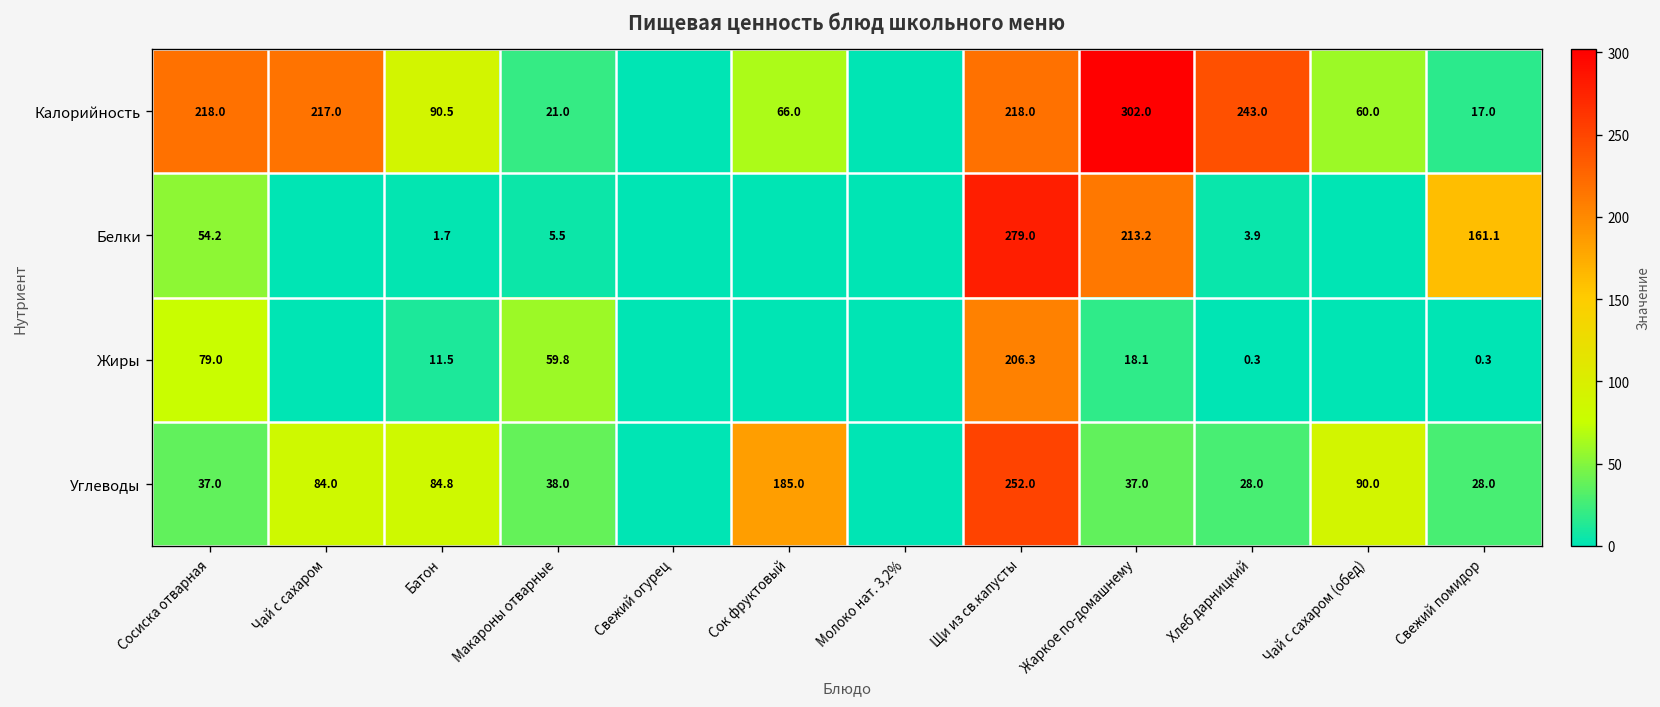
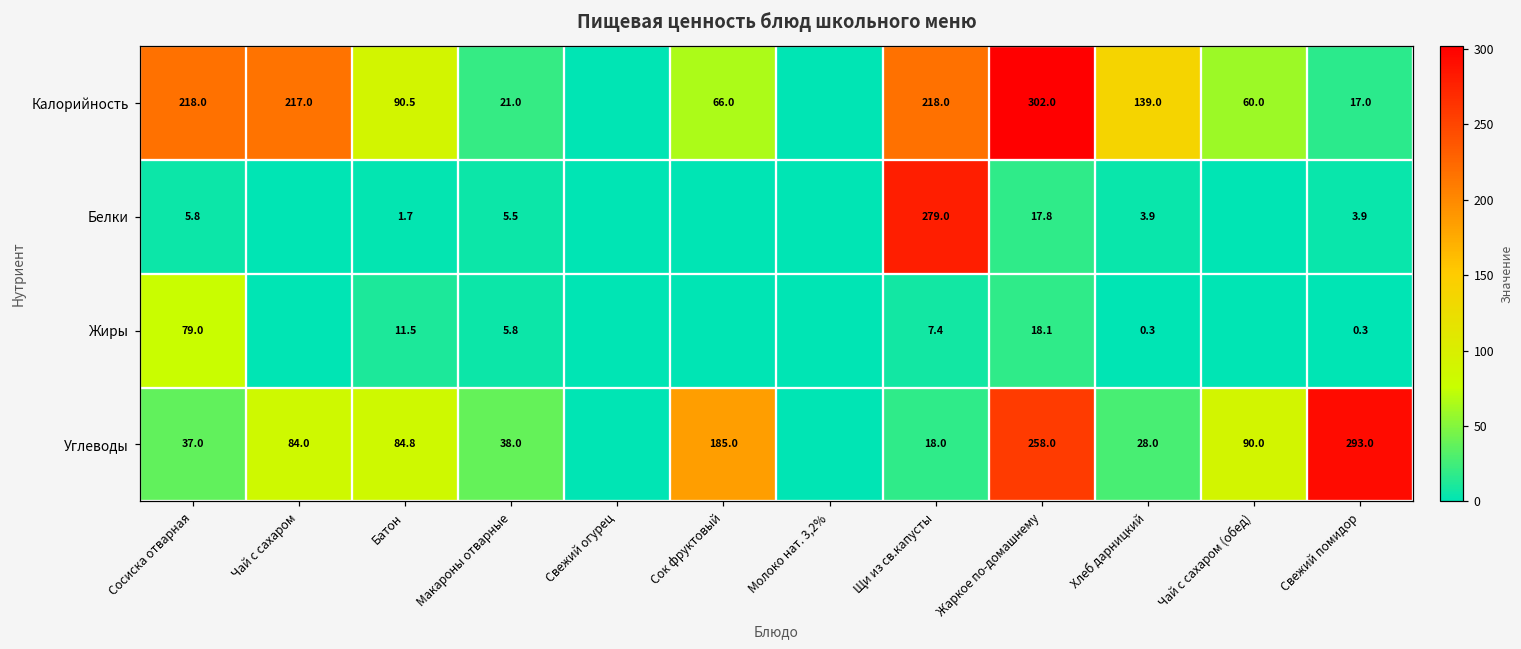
Калорийность, Хлеб дарницкий: 243.0 -> 139.0
Белки, Сосиска отварная: 54.2 -> 5.8
Белки, Жаркое по-домашнему: 213.2 -> 17.8
Белки, Свежий помидор: 161.1 -> 3.9
Жиры, Макароны отварные: 59.8 -> 5.8
Жиры, Щи из св.капусты: 206.3 -> 7.4
Углеводы, Щи из св.капусты: 252.0 -> 18.0
Углеводы, Жаркое по-домашнему: 37.0 -> 258.0
Углеводы, Свежий помидор: 28.0 -> 293.0
